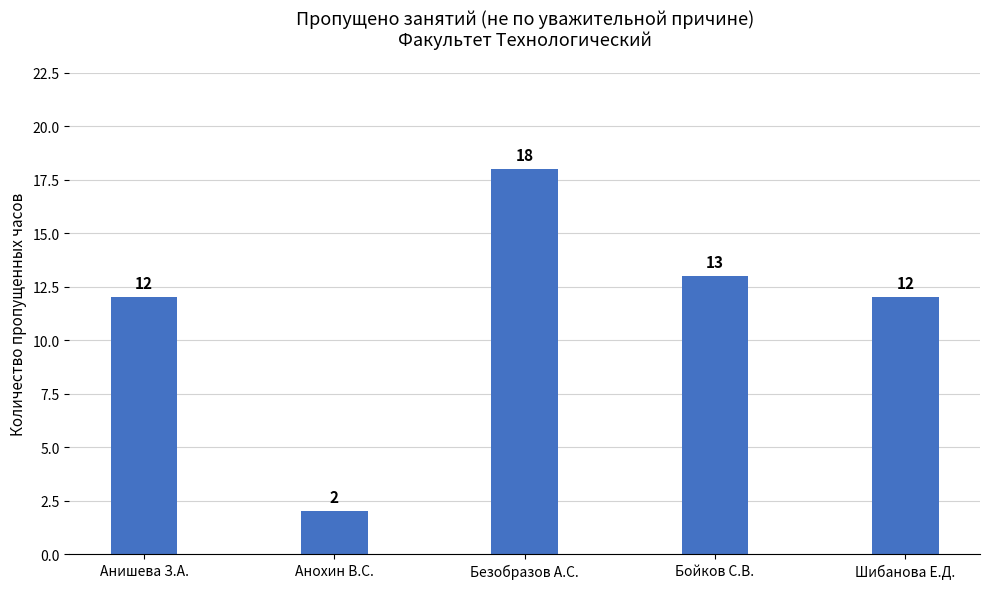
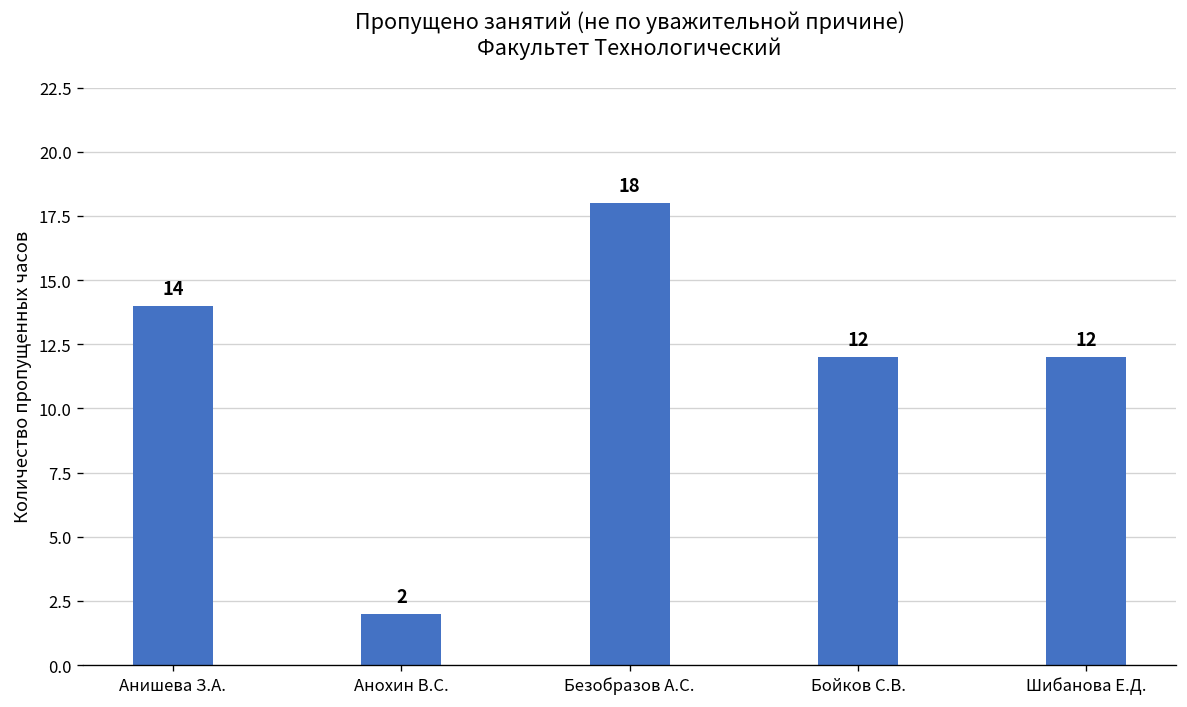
Анишева З.А.: 12 -> 14
Бойков С.В.: 13 -> 12
